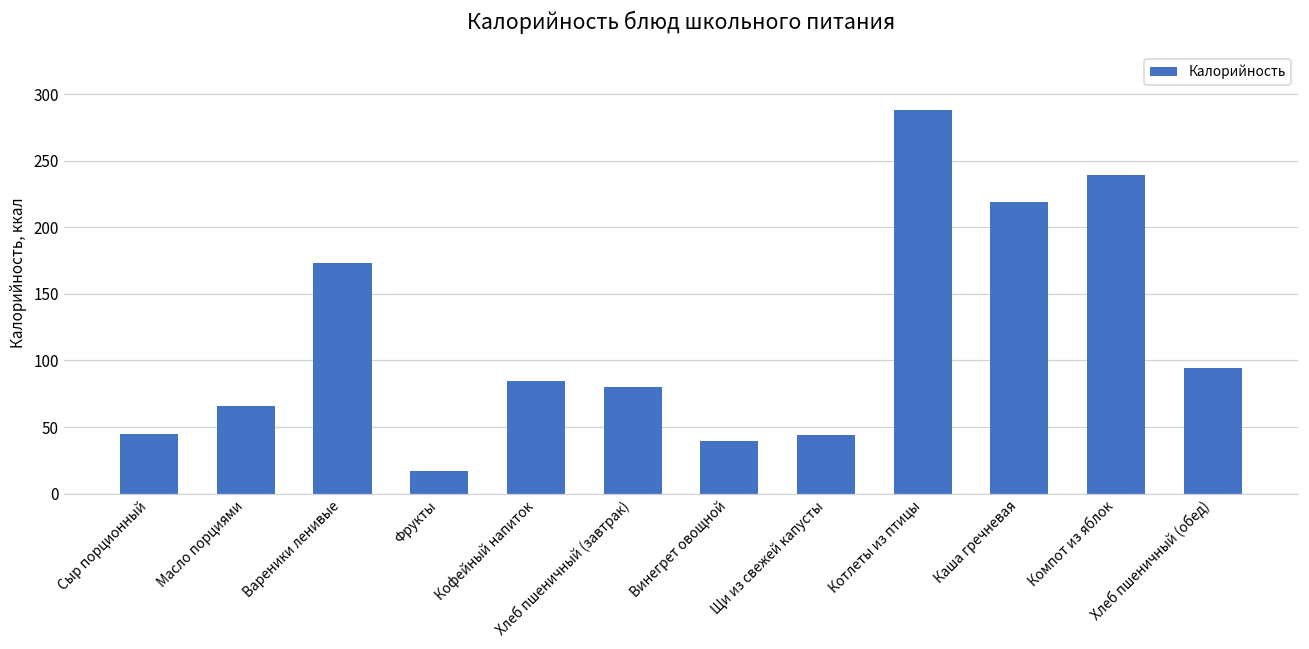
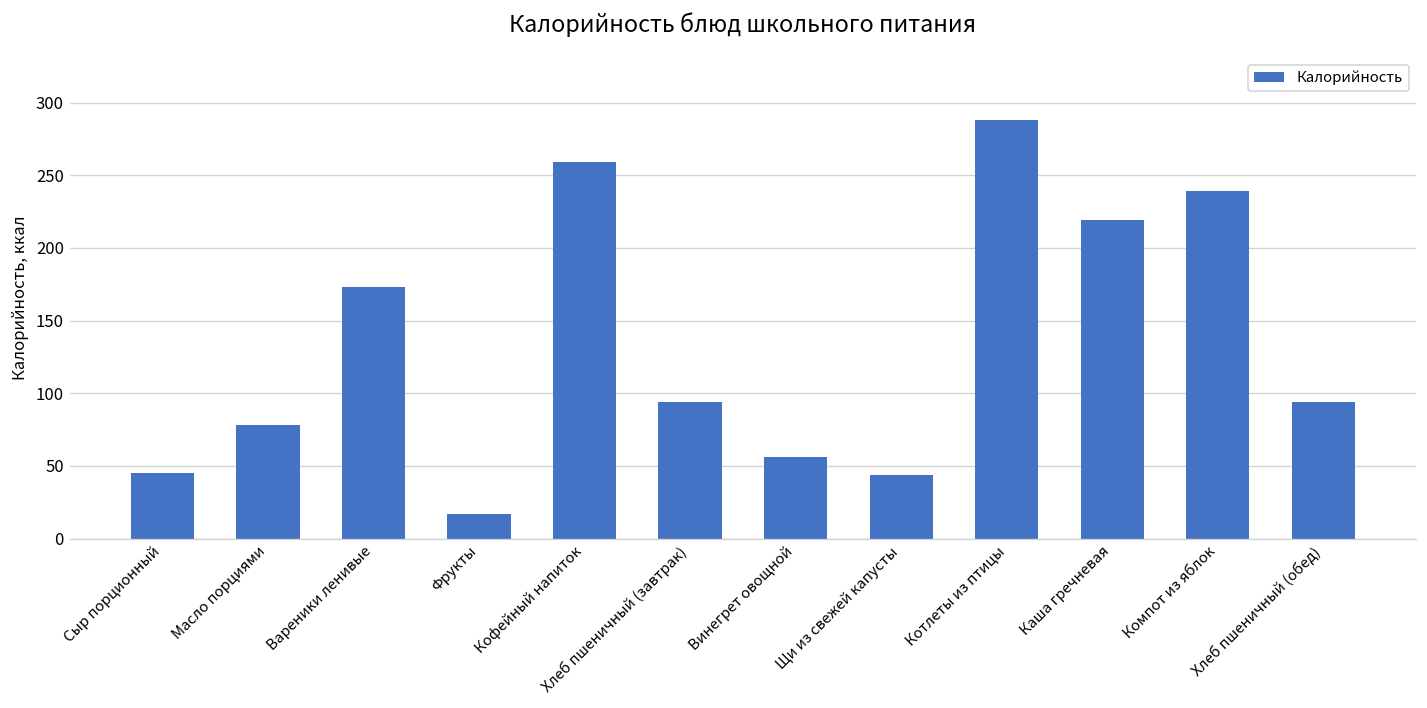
Масло порциями: 66 -> 78
Кофейный напиток: 85 -> 259
Хлеб пшеничный (завтрак): 80 -> 94
Винегрет овощной: 40 -> 56
